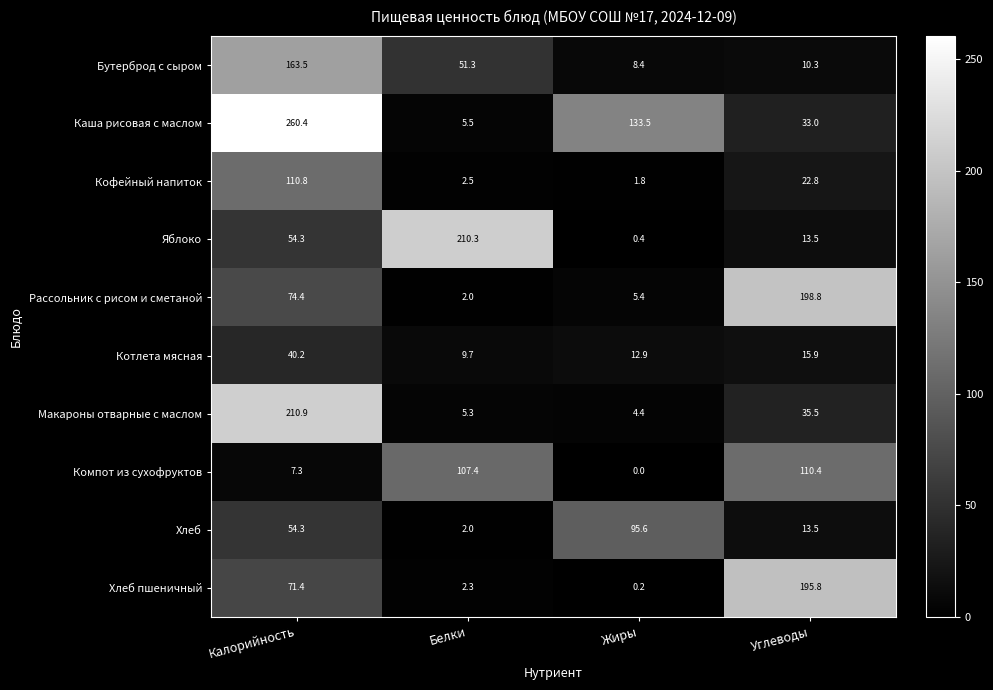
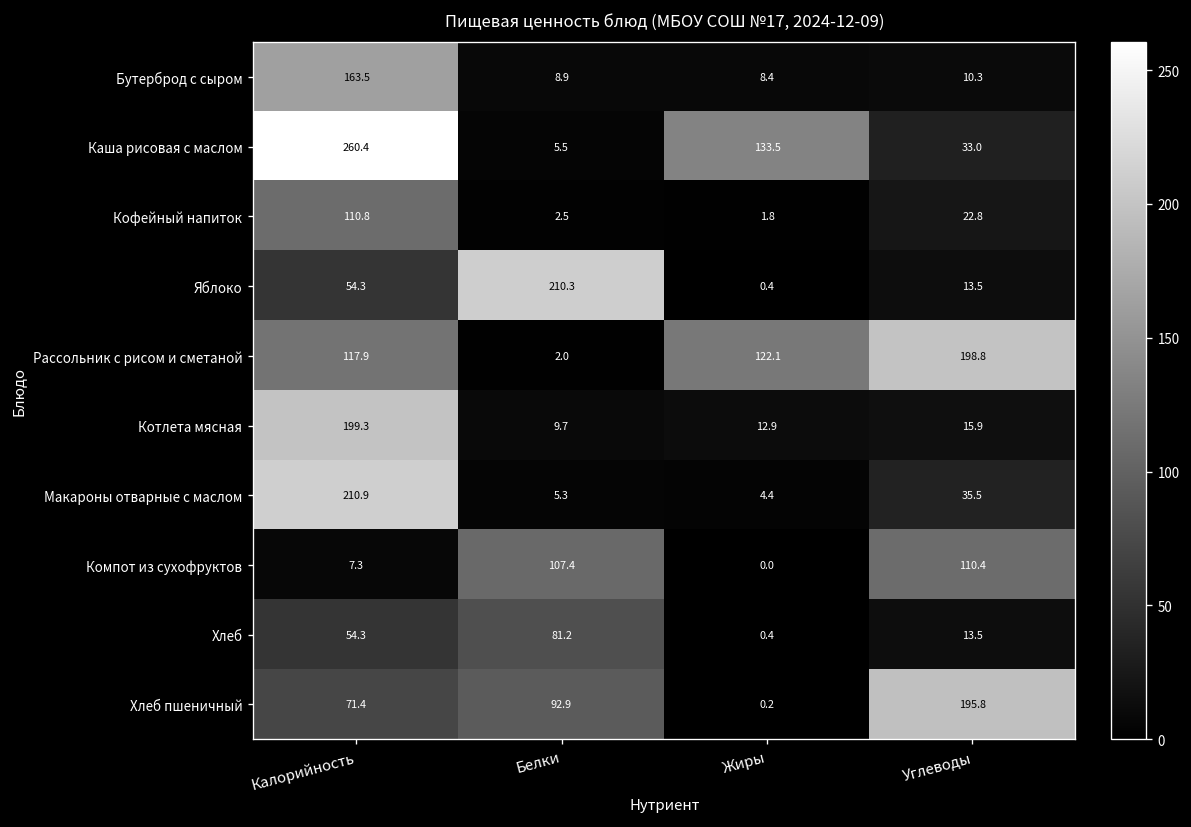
Бутерброд с сыром, Белки: 51.3 -> 8.9
Рассольник с рисом и сметаной, Калорийность: 74.4 -> 117.9
Рассольник с рисом и сметаной, Жиры: 5.4 -> 122.1
Котлета мясная, Калорийность: 40.2 -> 199.3
Хлеб, Белки: 2.0 -> 81.2
Хлеб, Жиры: 95.6 -> 0.4
Хлеб пшеничный, Белки: 2.3 -> 92.9
